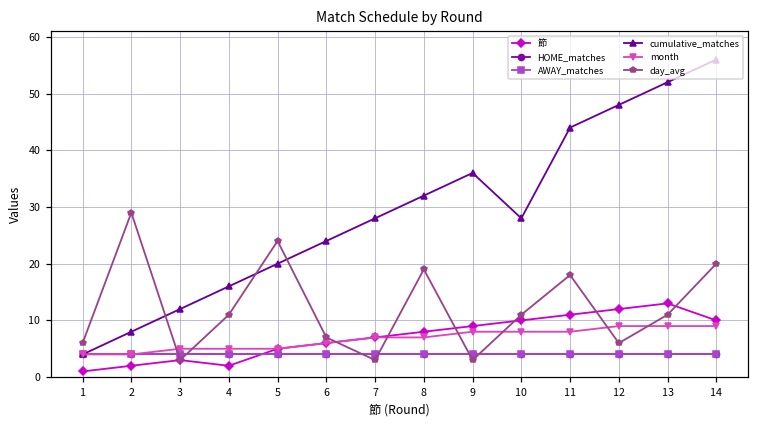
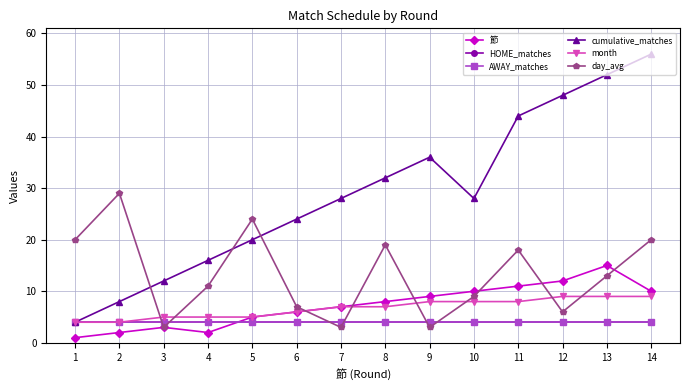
day_avg, 1: 6 -> 20
day_avg, 10: 11 -> 9
節, 13: 13 -> 15
day_avg, 13: 11 -> 13
